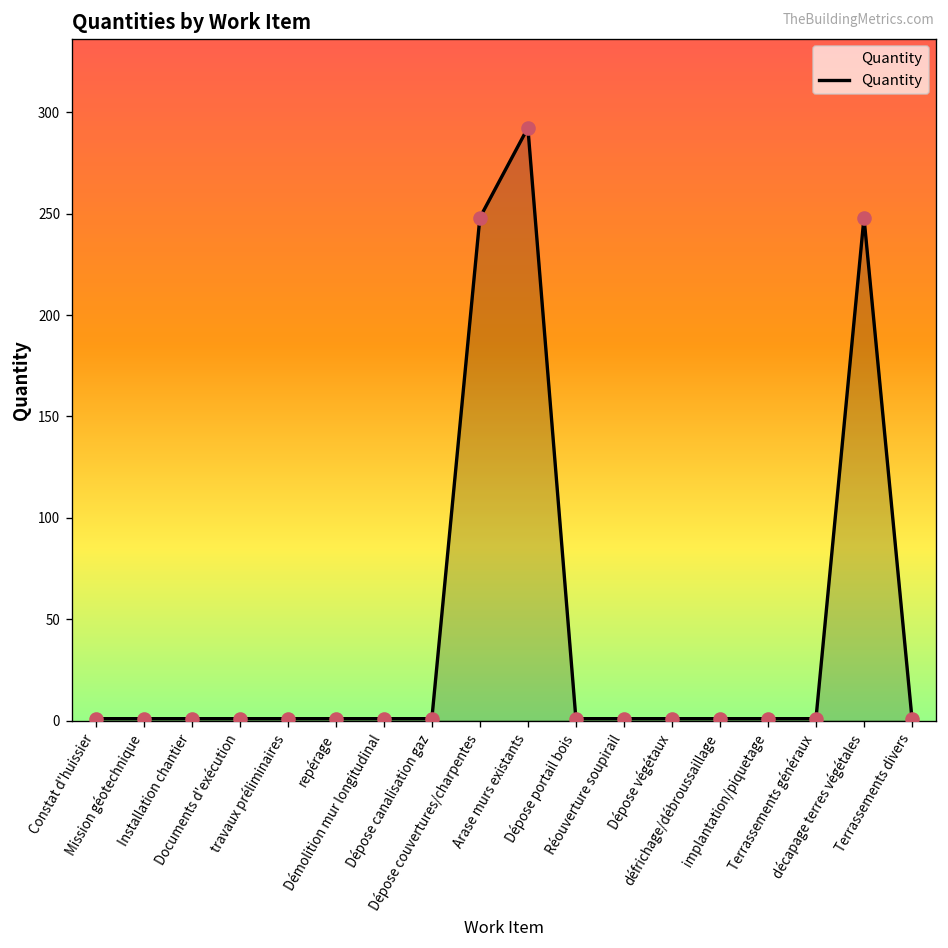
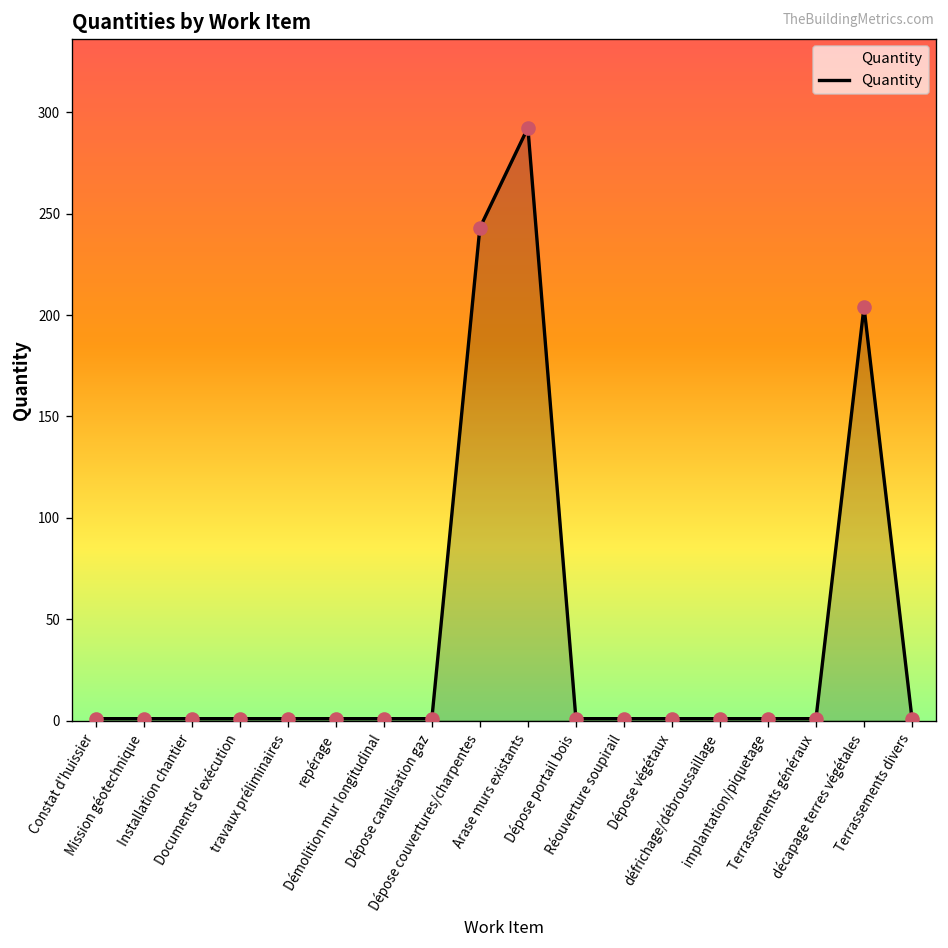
Dépose couvertures/charpentes: 248 -> 243
décapage terres végétales: 248 -> 204
